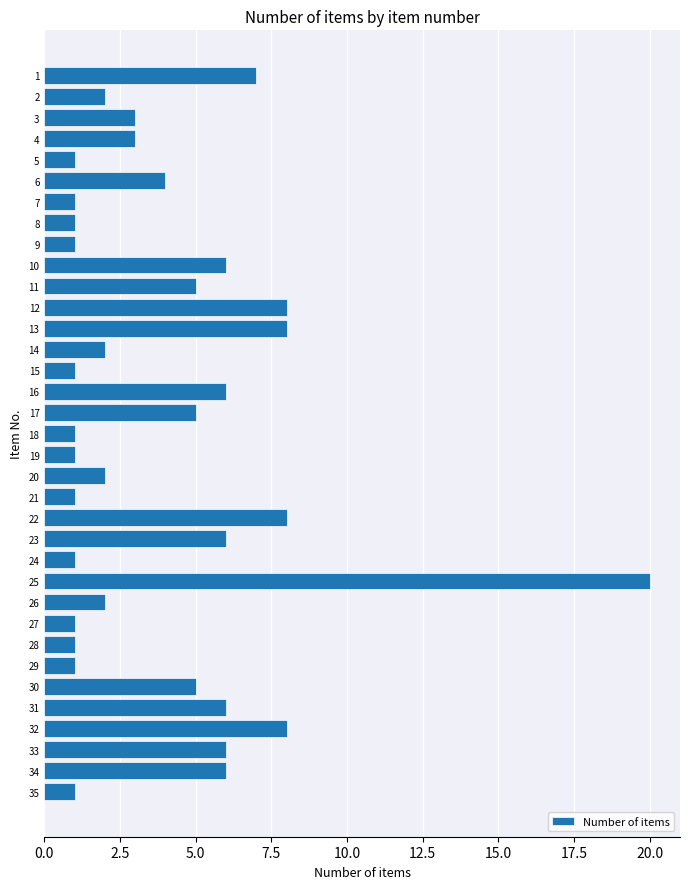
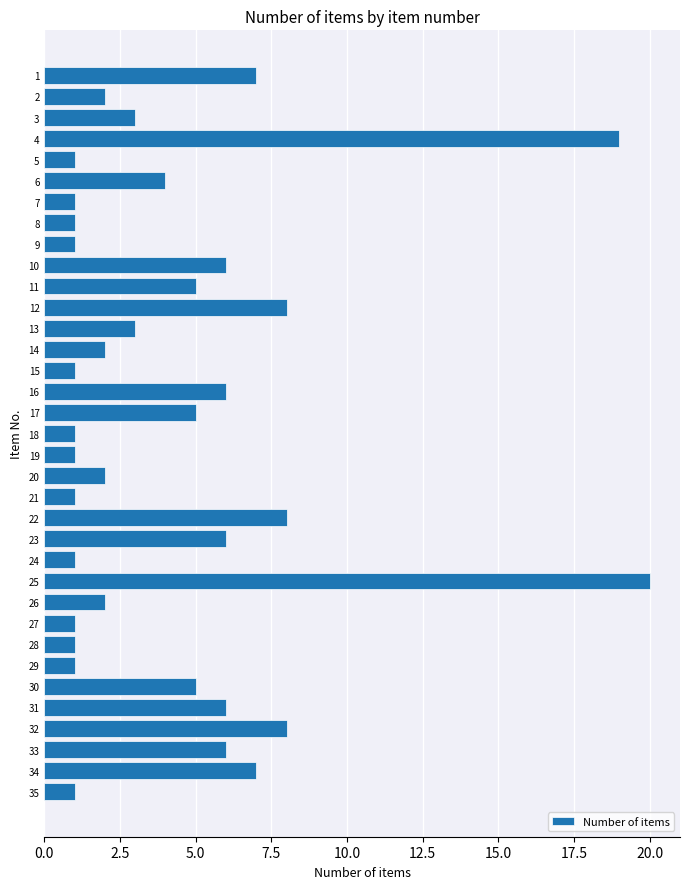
4: 3 -> 19
13: 8 -> 3
34: 6 -> 7
